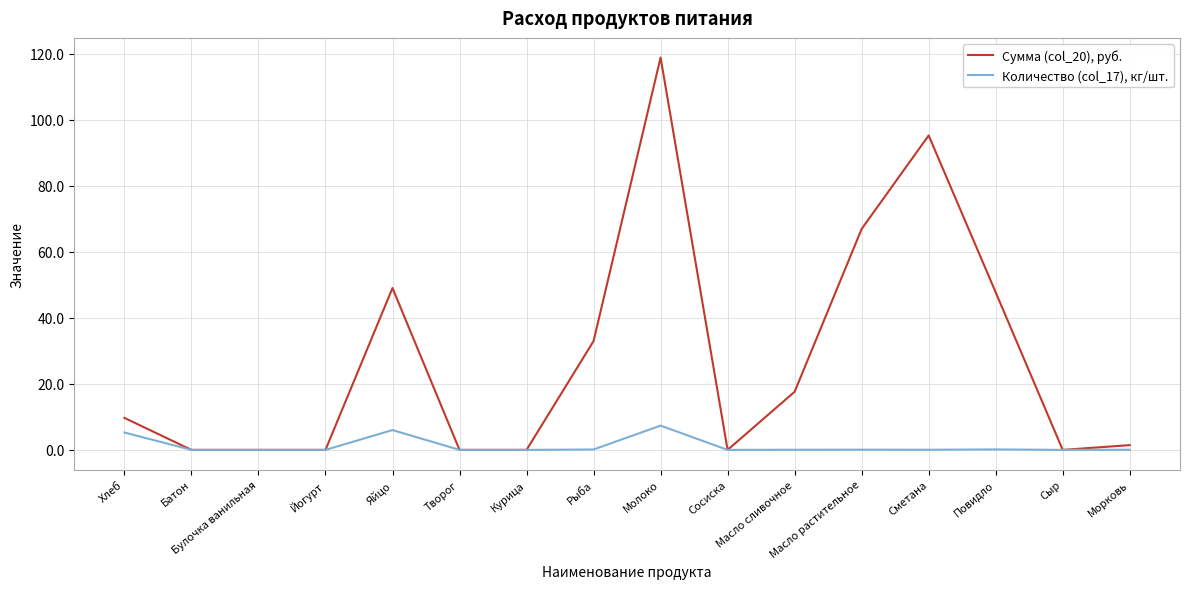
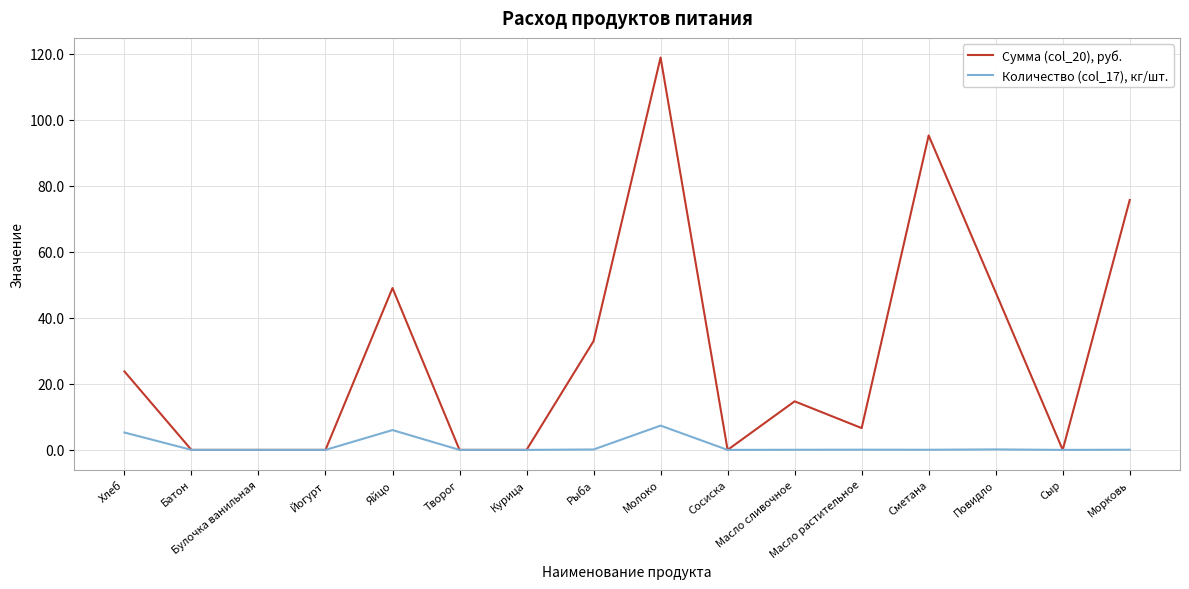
Сумма (col_20), руб., Хлеб: 10 -> 24
Сумма (col_20), руб., Масло сливочное: 18 -> 15
Сумма (col_20), руб., Масло растительное: 67 -> 7
Сумма (col_20), руб., Морковь: 1 -> 76
